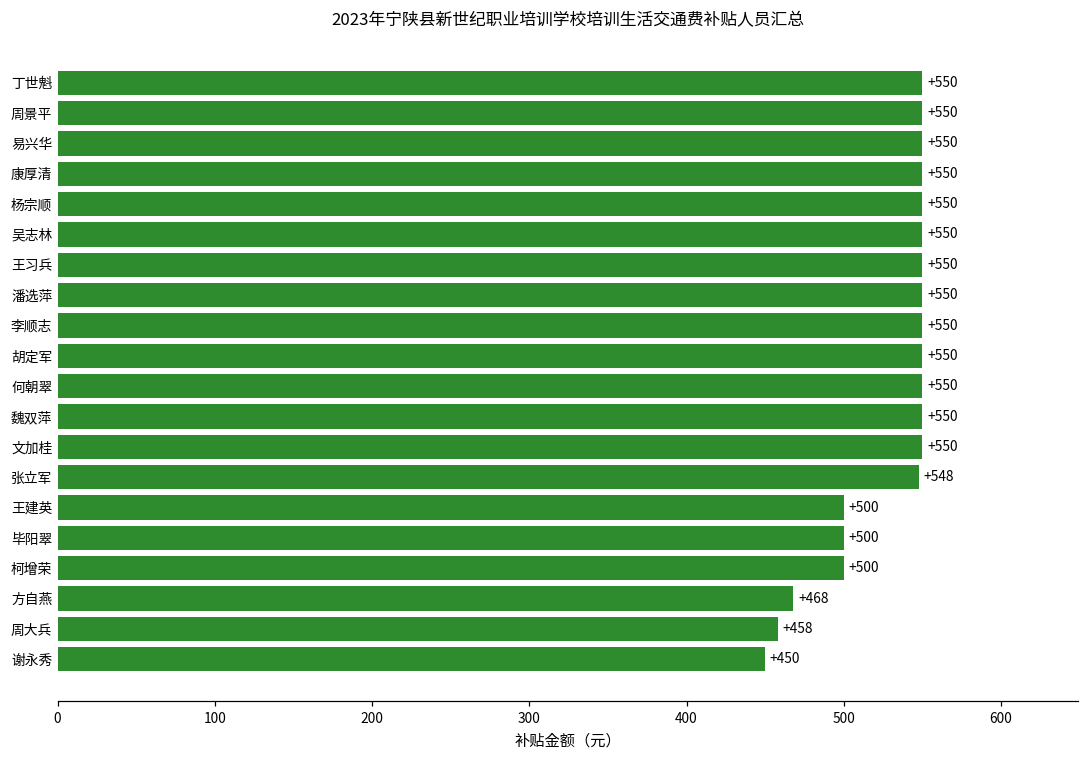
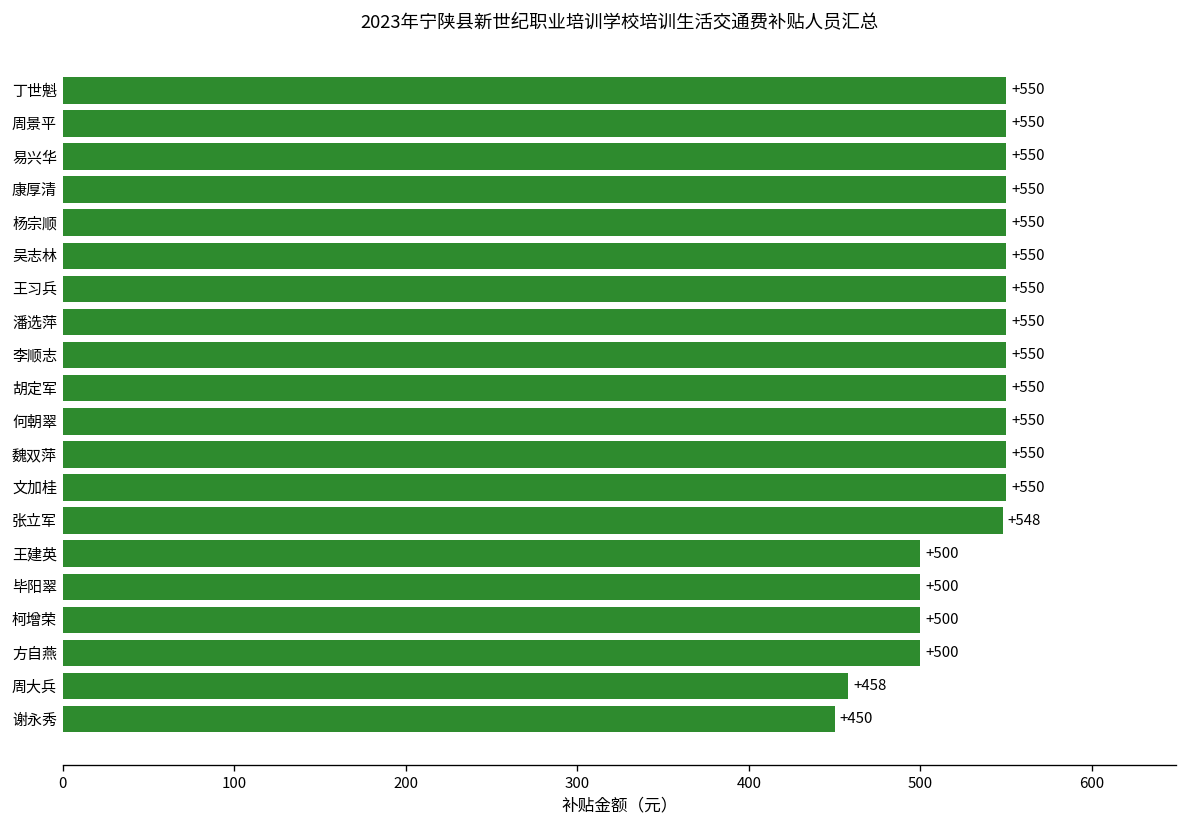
方自燕: +468 -> +500
